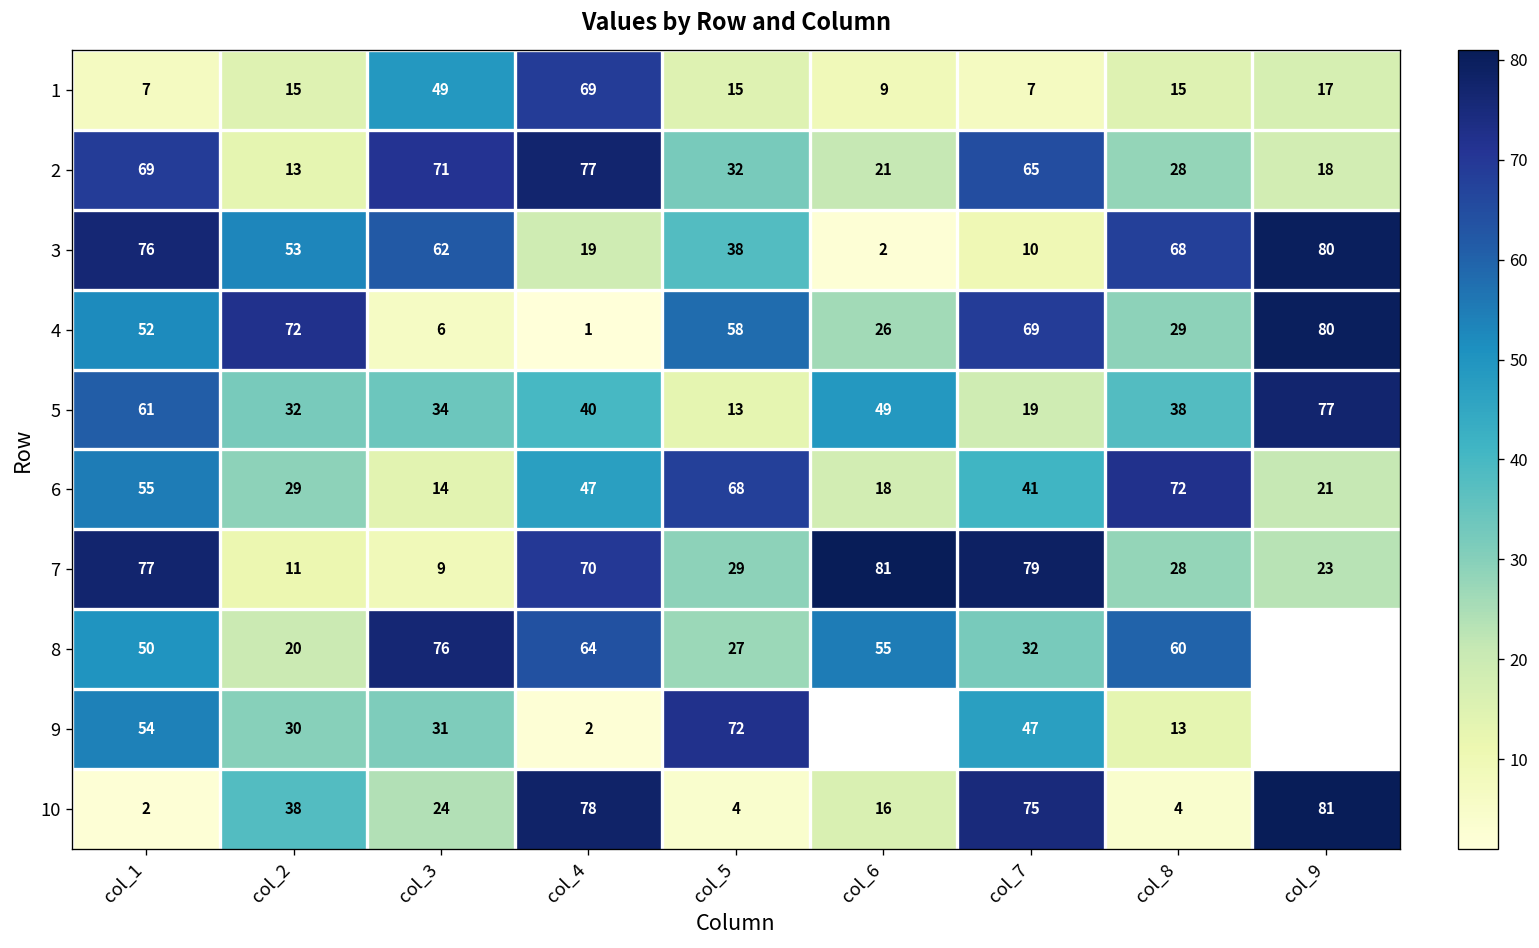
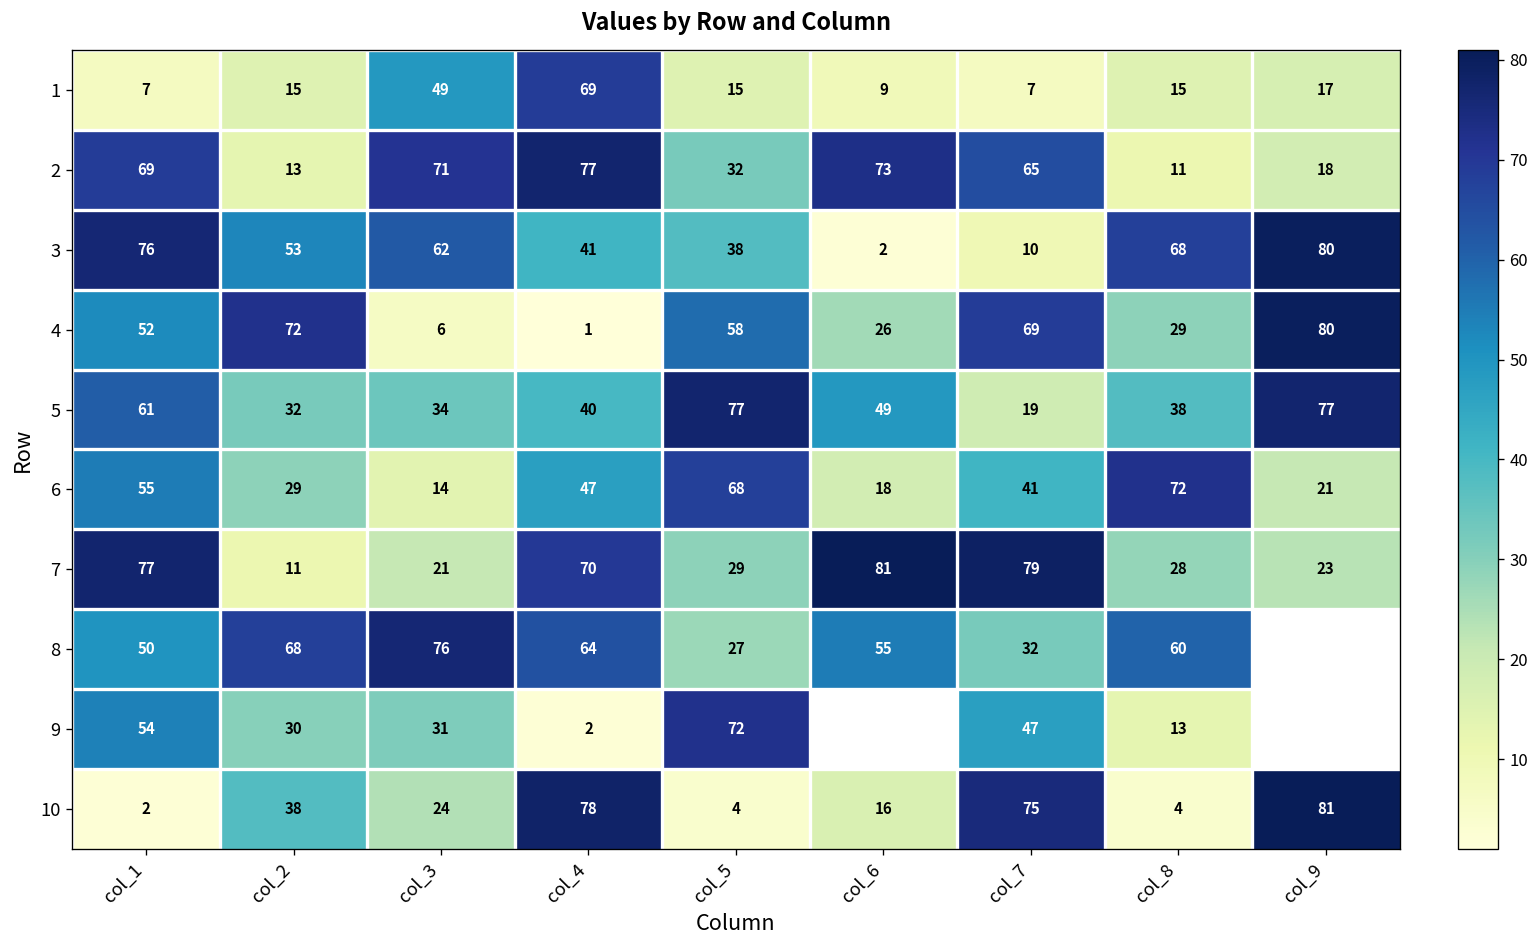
2, col_6: 21 -> 73
2, col_8: 28 -> 11
3, col_4: 19 -> 41
5, col_5: 13 -> 77
7, col_3: 9 -> 21
8, col_2: 20 -> 68
